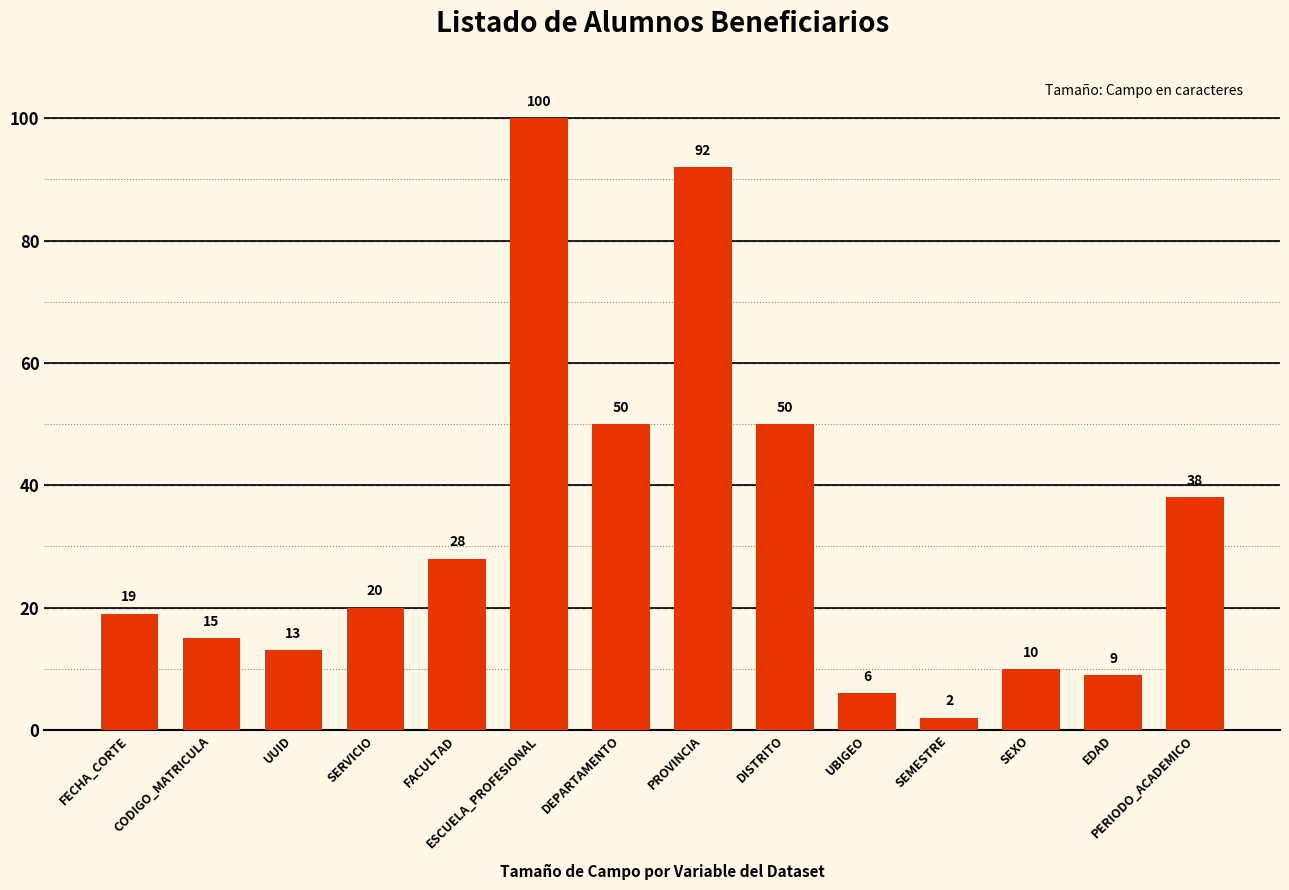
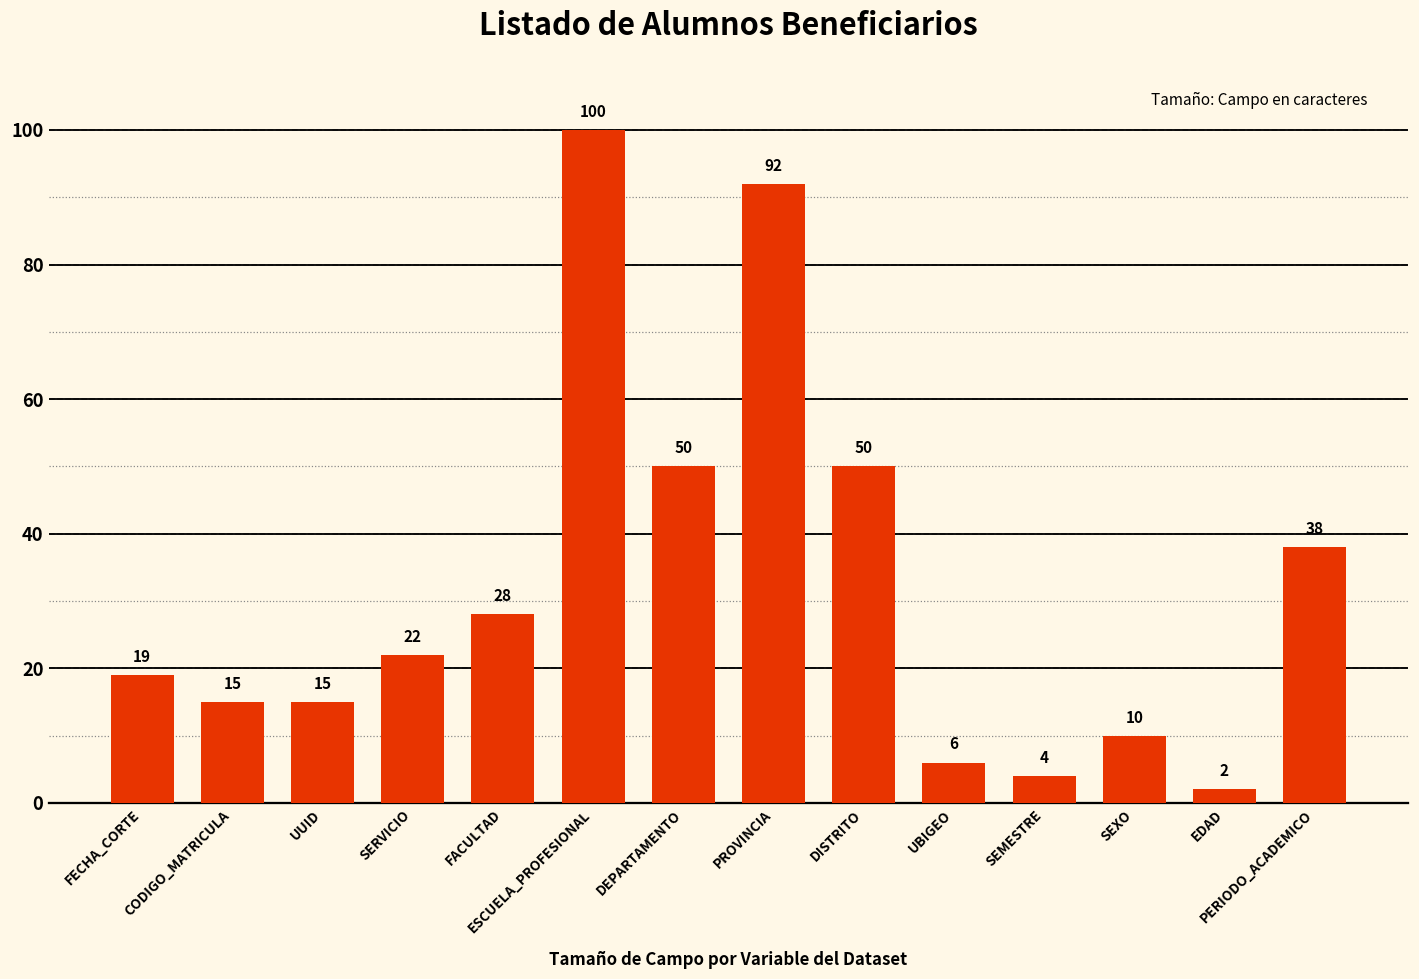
UUID: 13 -> 15
SERVICIO: 20 -> 22
SEMESTRE: 2 -> 4
EDAD: 9 -> 2
